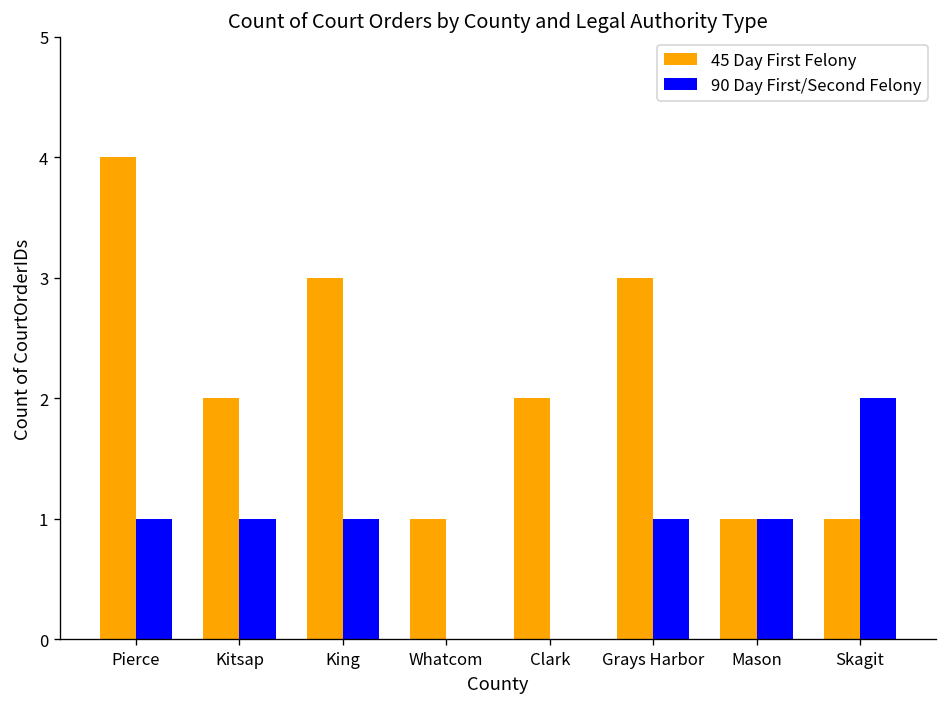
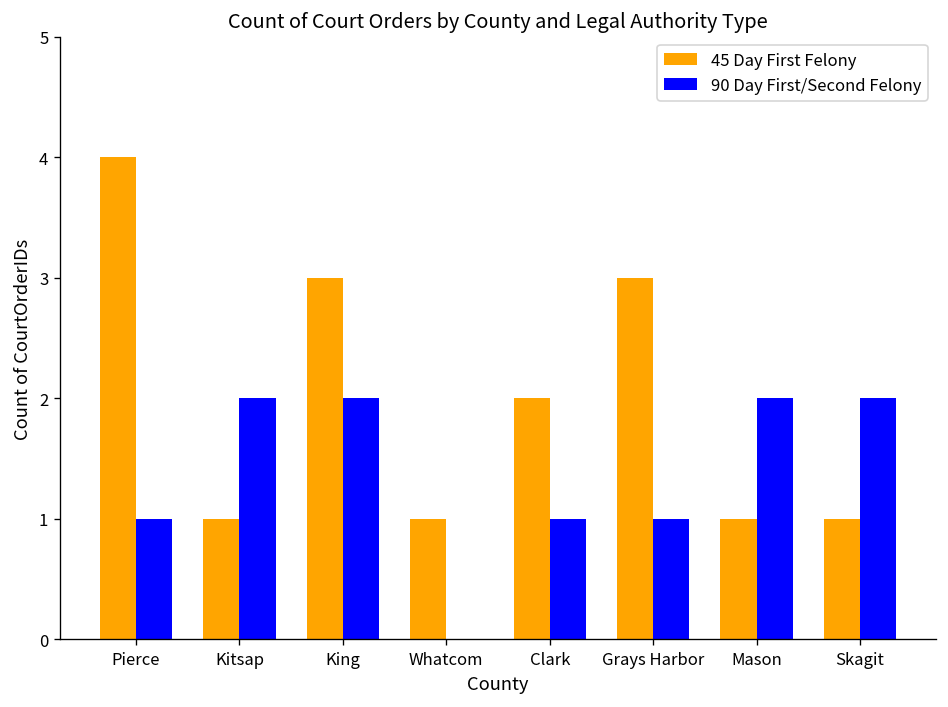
45 Day First Felony, Kitsap: 2 -> 1
90 Day First/Second Felony, Kitsap: 1 -> 2
90 Day First/Second Felony, King: 1 -> 2
90 Day First/Second Felony, Clark: 0 -> 1
90 Day First/Second Felony, Mason: 1 -> 2
